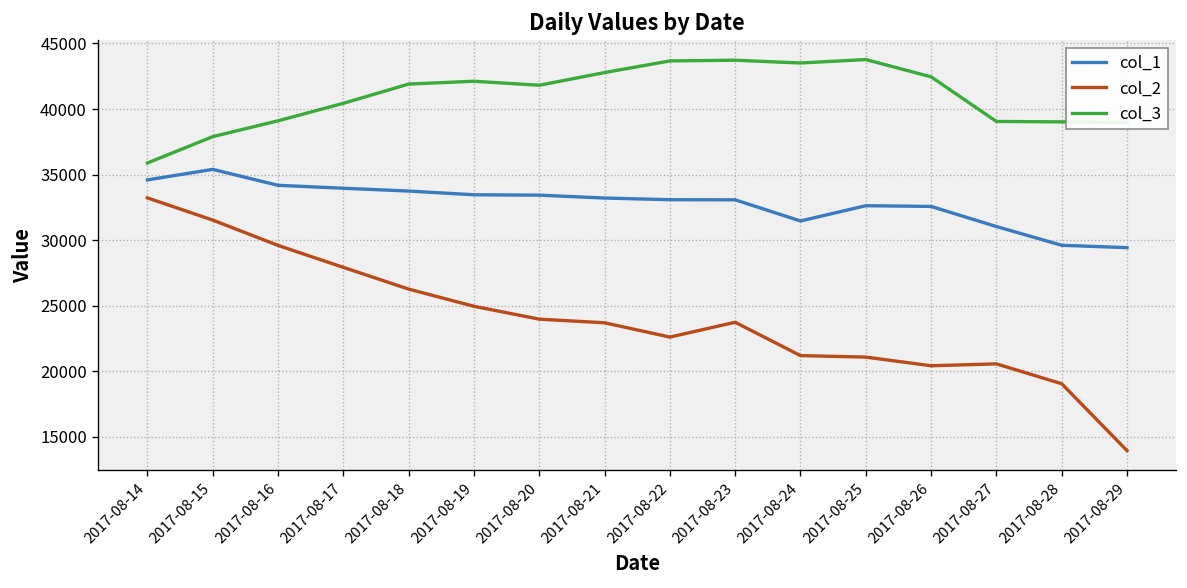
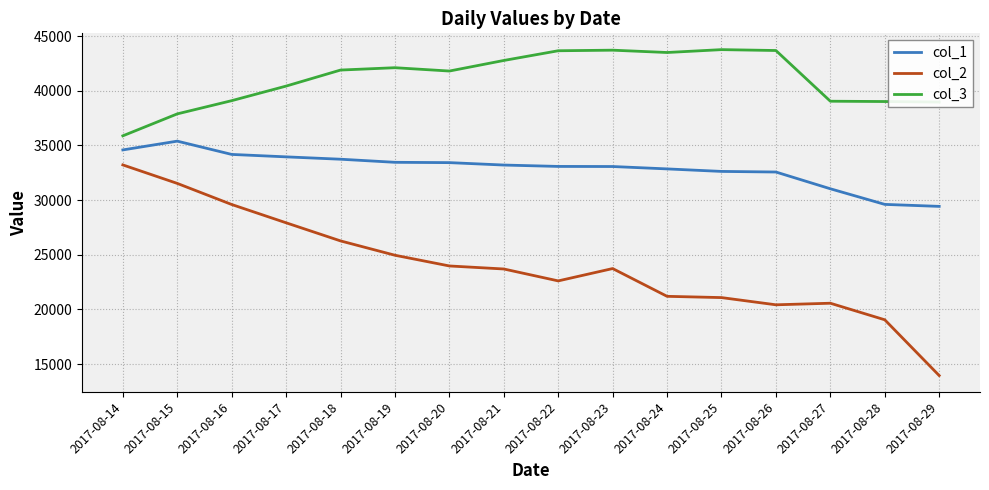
col_1, 2017-08-24: 31500 -> 32900
col_3, 2017-08-26: 42500 -> 43700
